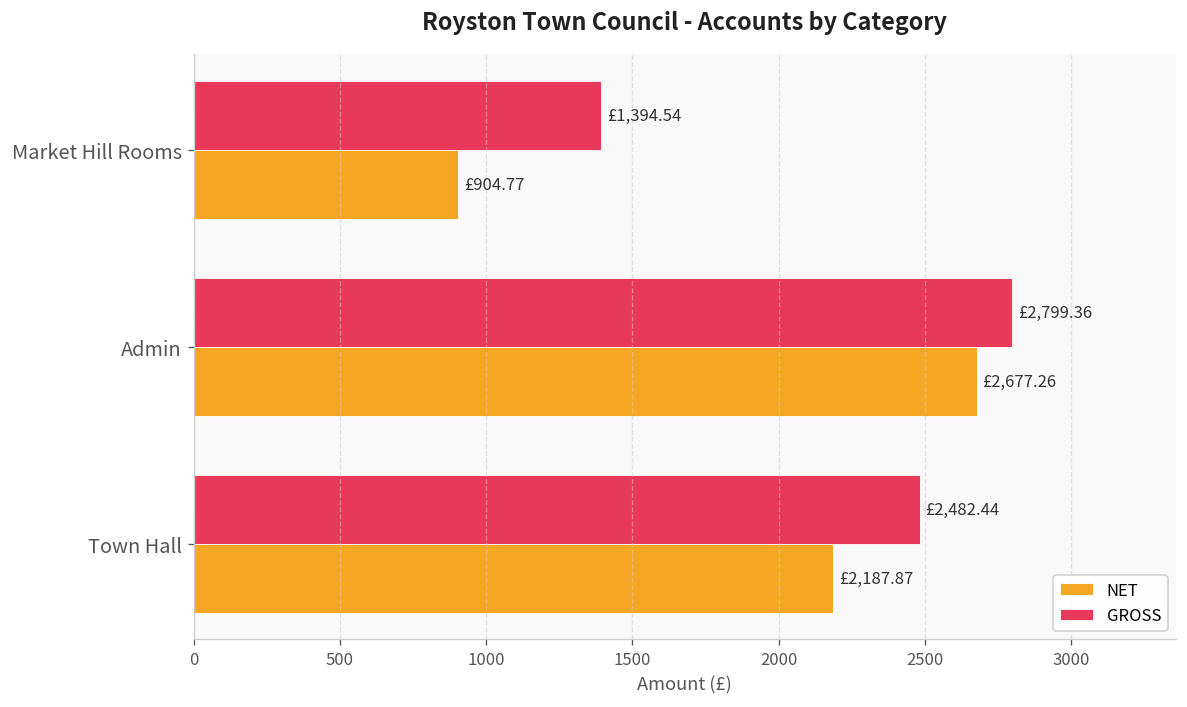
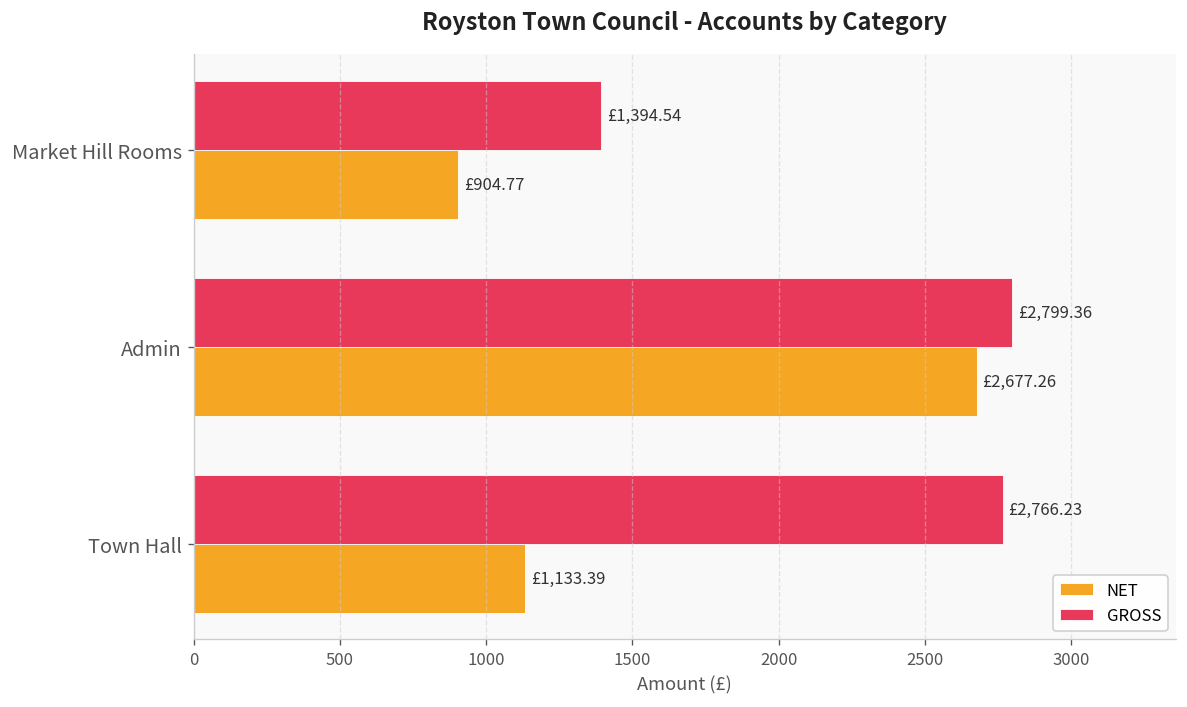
GROSS, Town Hall: £2,482.44 -> £2,766.23
NET, Town Hall: £2,187.87 -> £1,133.39
